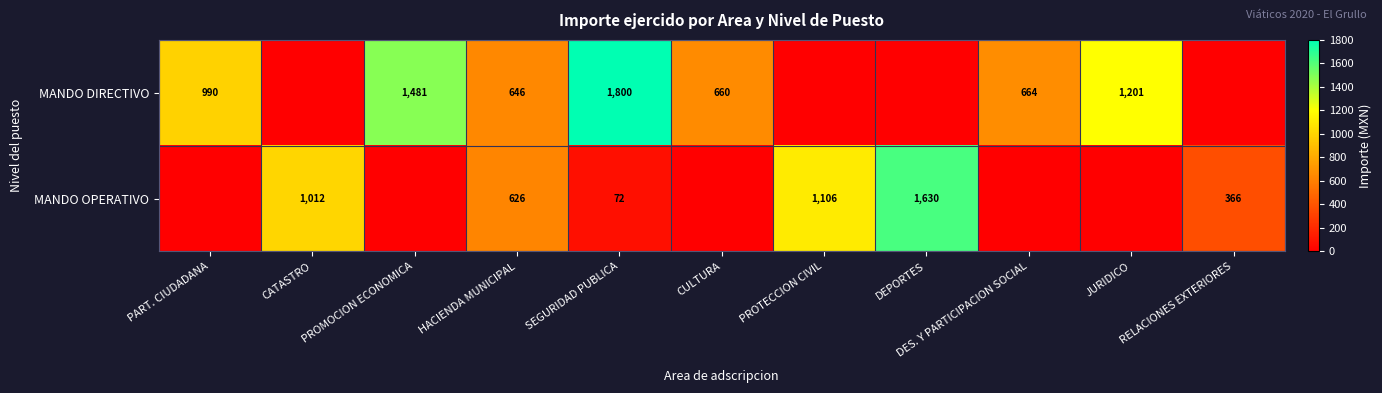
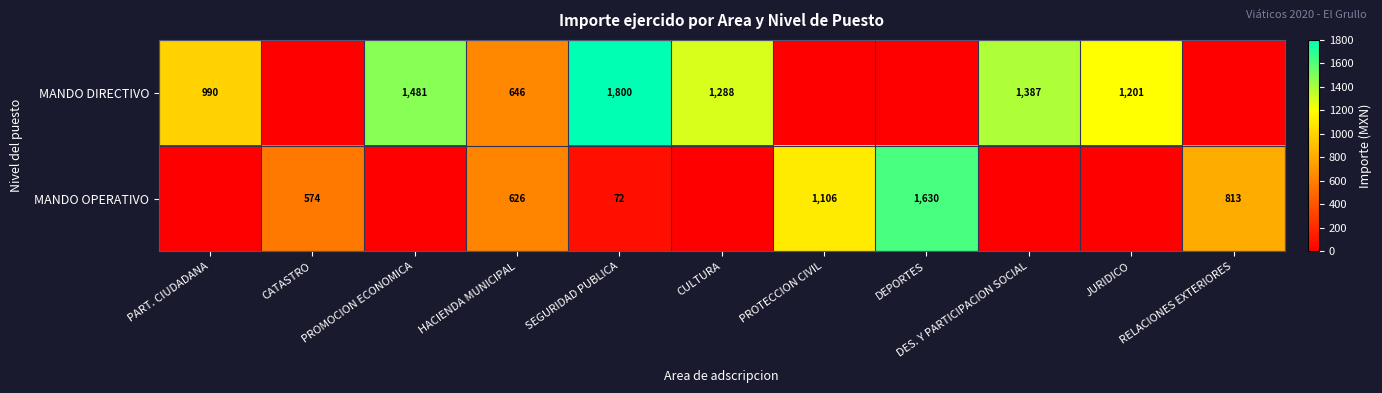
MANDO DIRECTIVO, CULTURA: 660 -> 1,288
MANDO DIRECTIVO, DES. Y PARTICIPACION SOCIAL: 664 -> 1,387
MANDO OPERATIVO, CATASTRO: 1,012 -> 574
MANDO OPERATIVO, RELACIONES EXTERIORES: 366 -> 813
